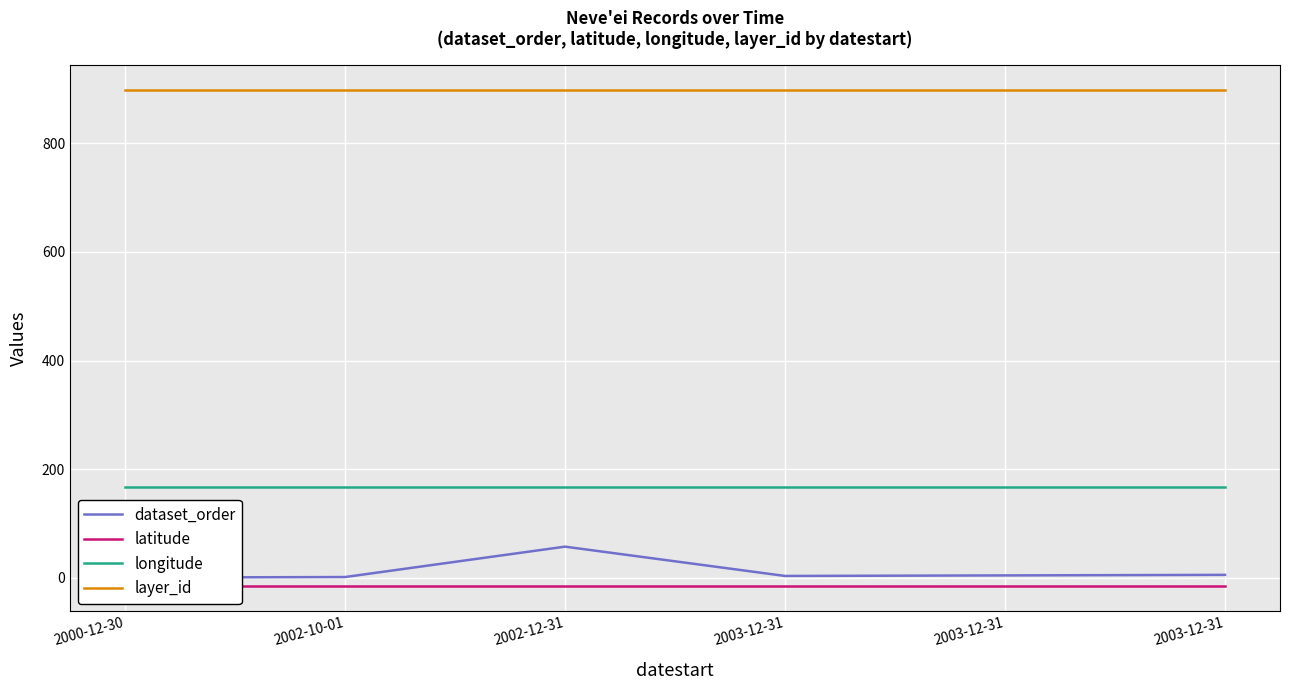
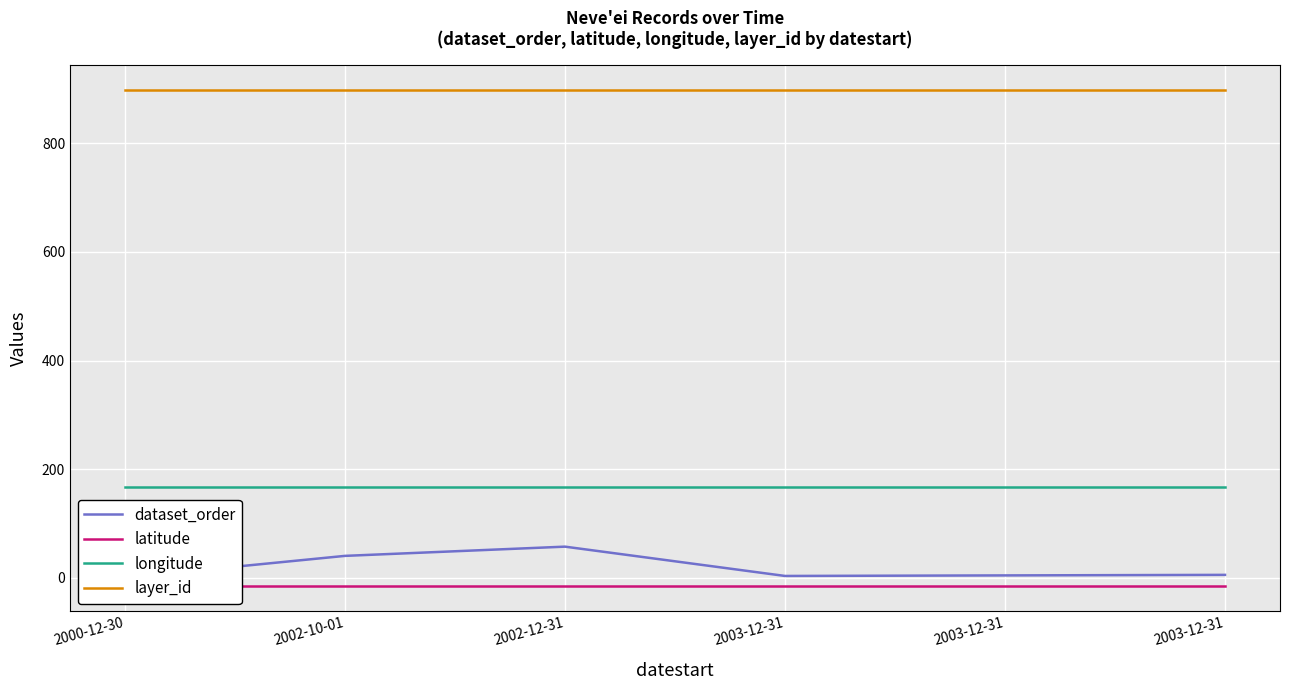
dataset_order, 2002-10-01: 0 -> 40
